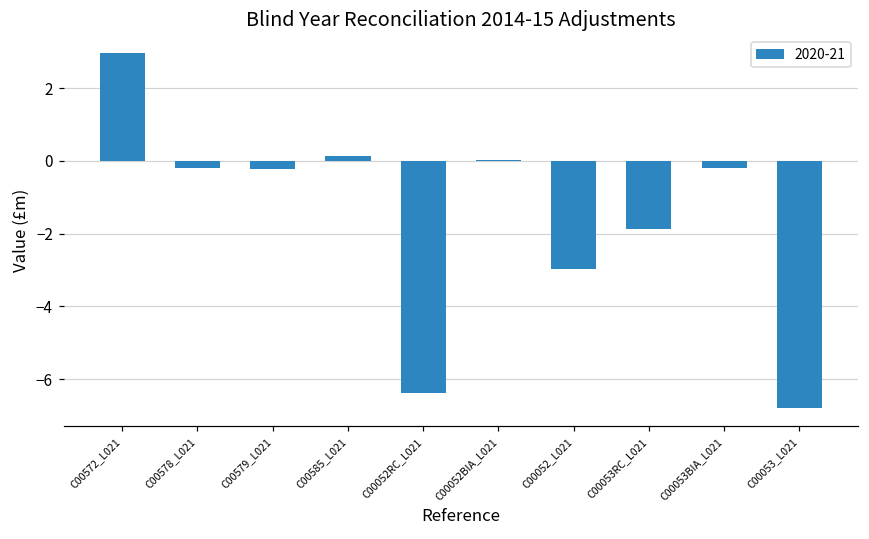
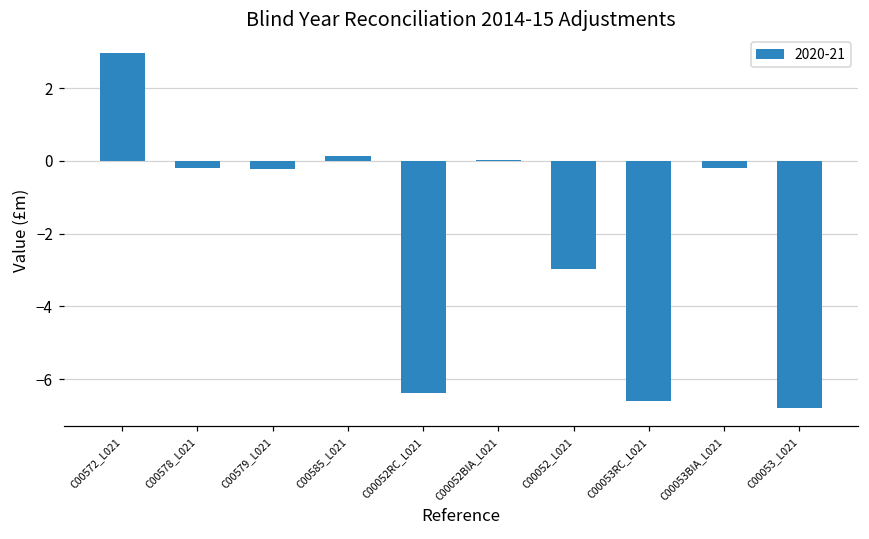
C00053RC_L021: -1.9 -> -6.6
